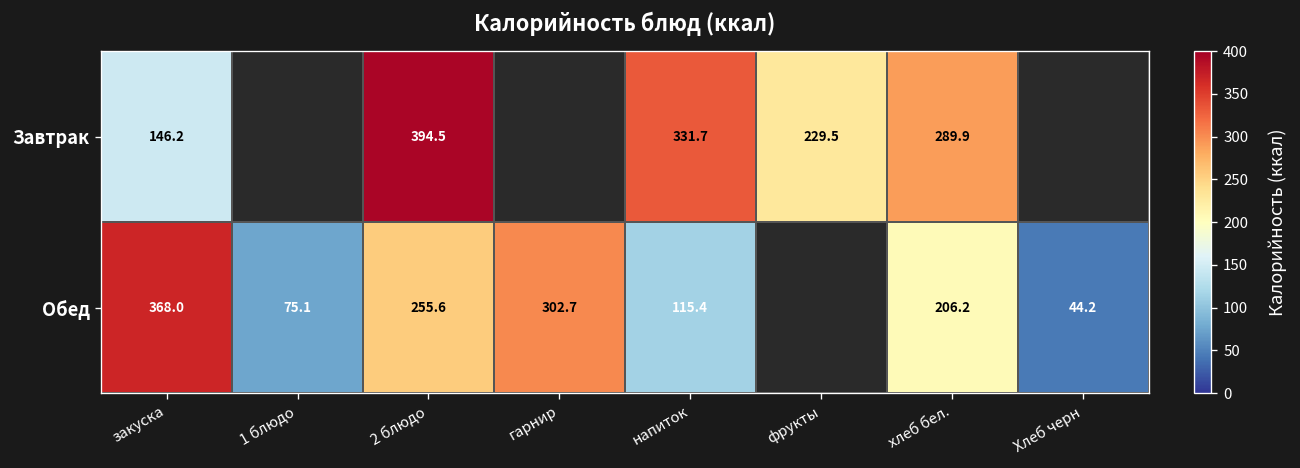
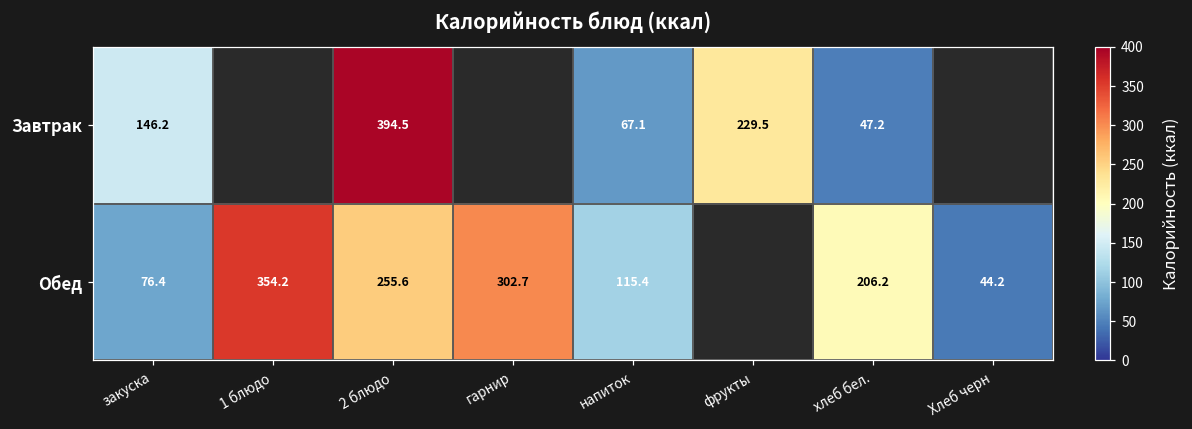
Завтрак, напиток: 331.7 -> 67.1
Завтрак, хлеб бел.: 289.9 -> 47.2
Обед, закуска: 368.0 -> 76.4
Обед, 1 блюдо: 75.1 -> 354.2
